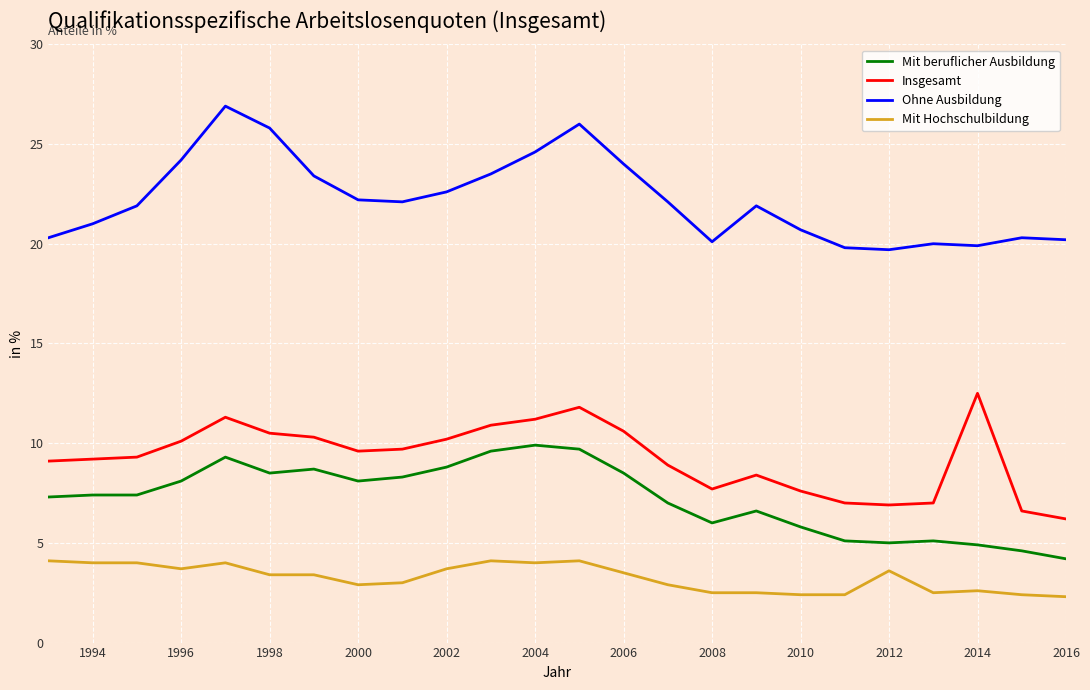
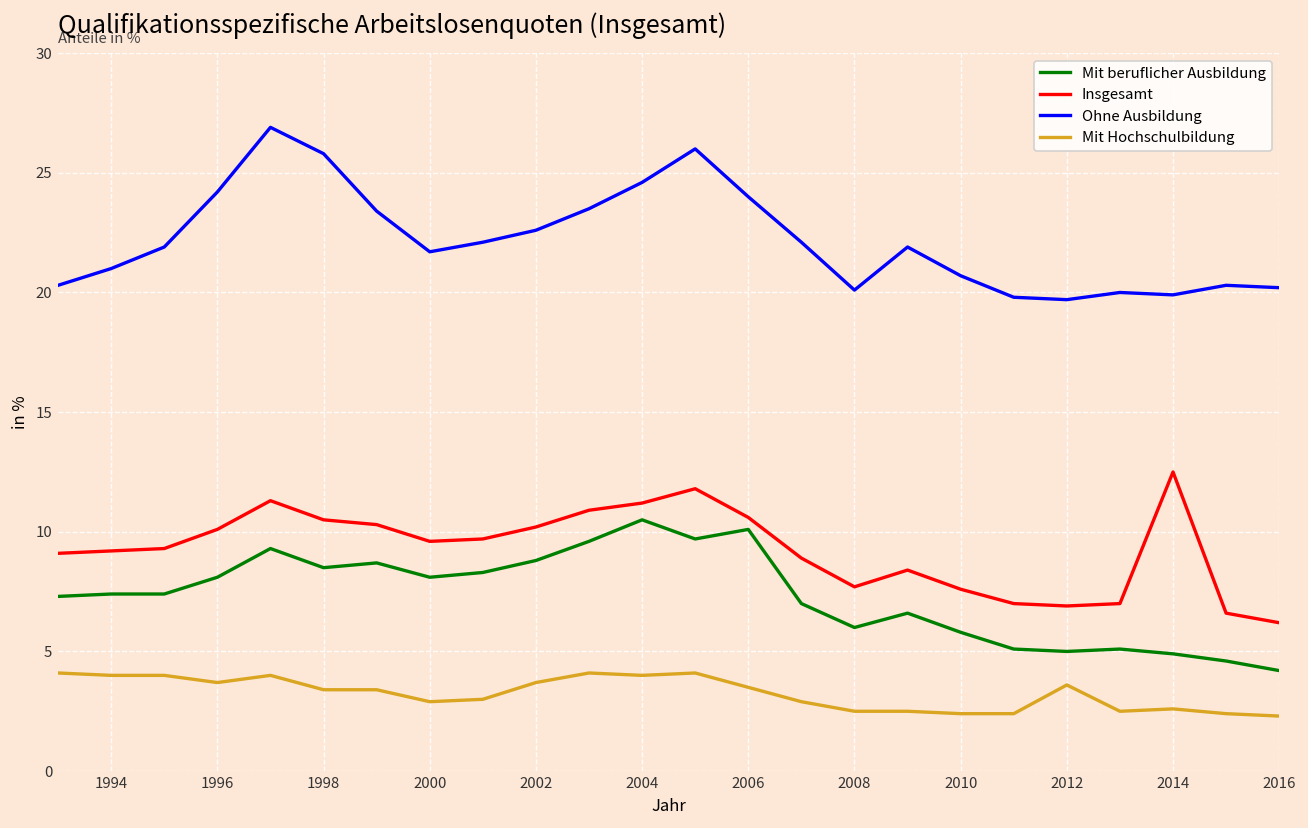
Ohne Ausbildung, 2000: 22.2 -> 21.7
Mit beruflicher Ausbildung, 2004: 9.9 -> 10.5
Mit beruflicher Ausbildung, 2006: 8.5 -> 10.1
